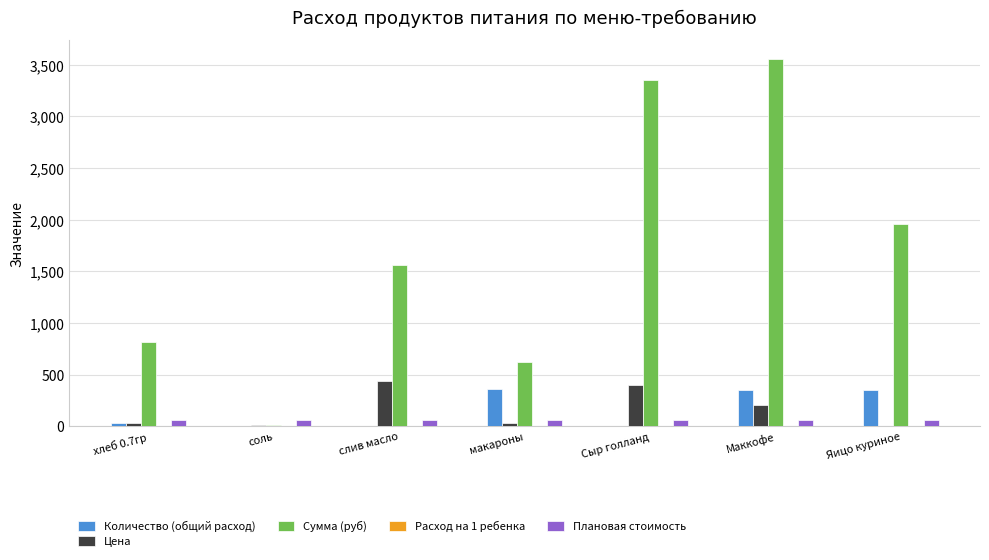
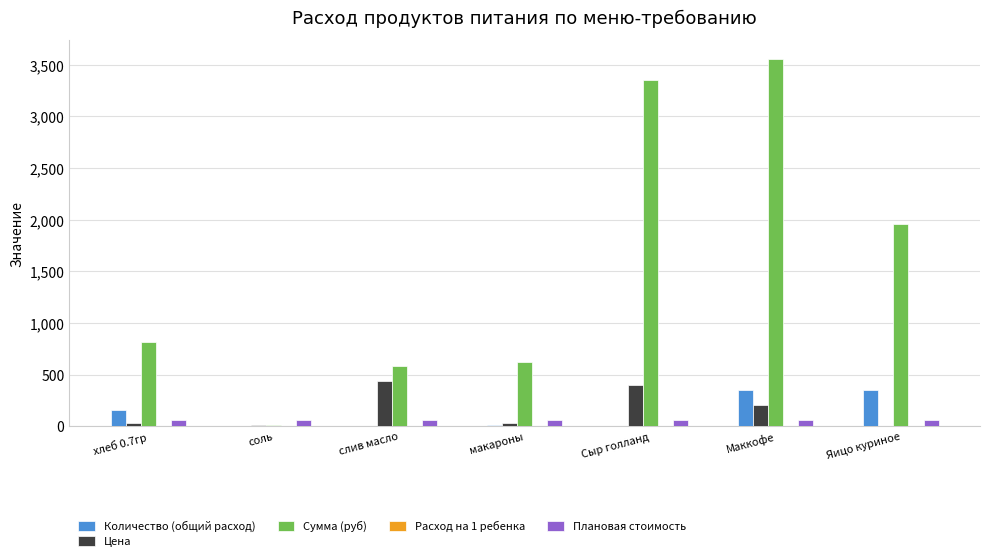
Количество (общий расход), хлеб 0.7гр: 30 -> 160
Сумма (руб), слив масло: 1,560 -> 590
Количество (общий расход), макароны: 360 -> 20
